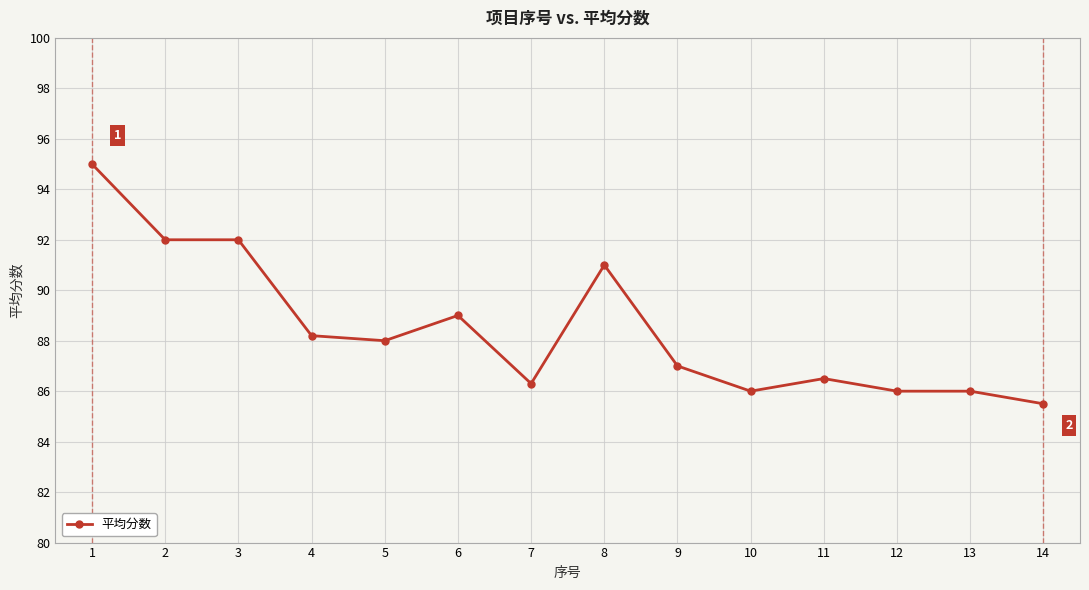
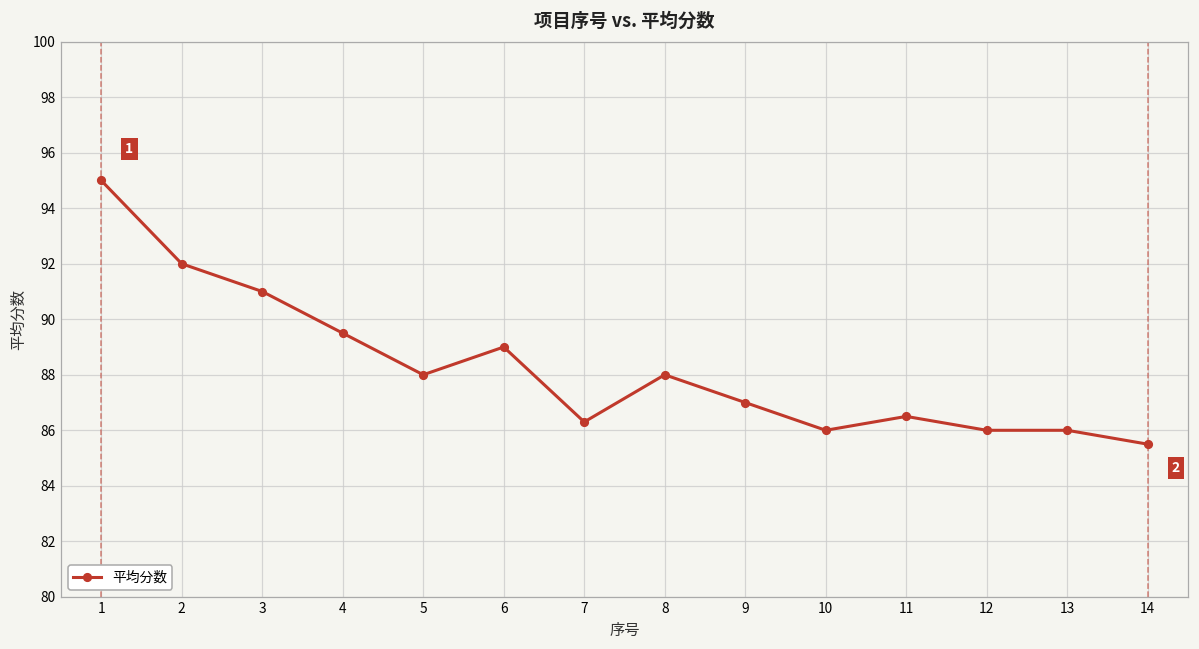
3: 92 -> 91
4: 88.2 -> 89.5
8: 91 -> 88
